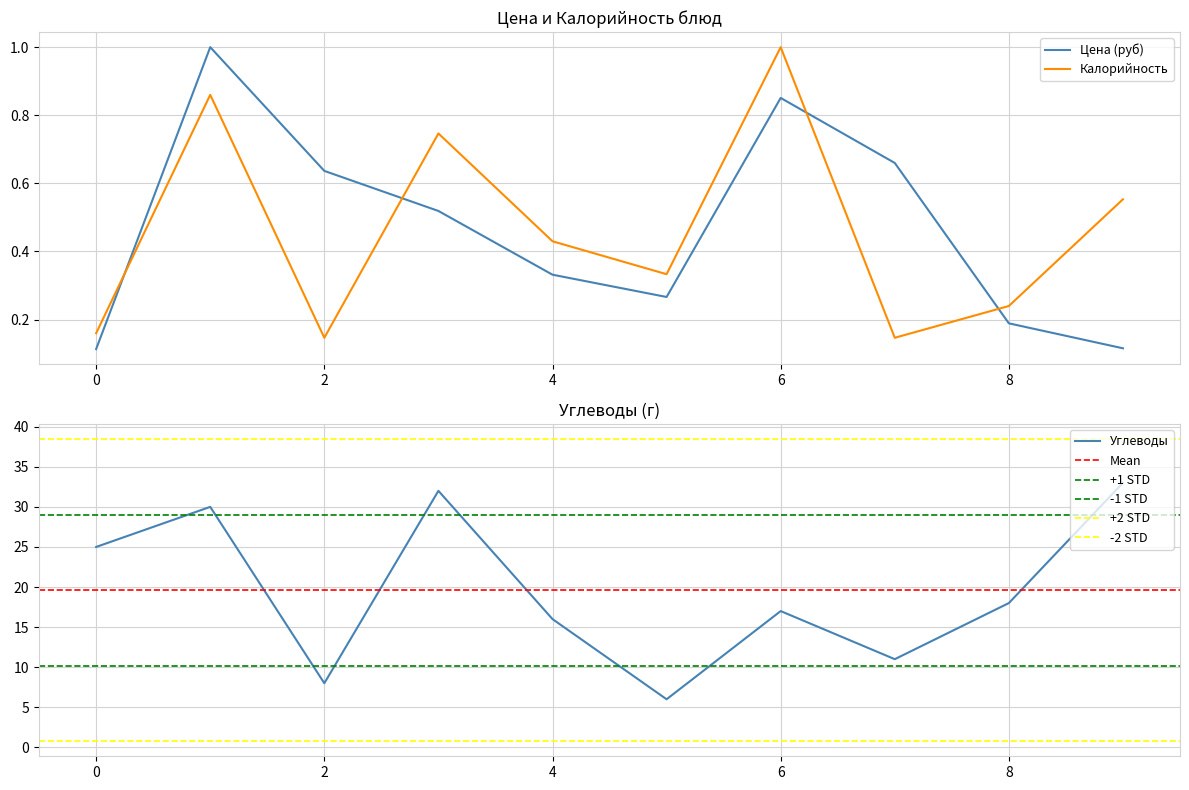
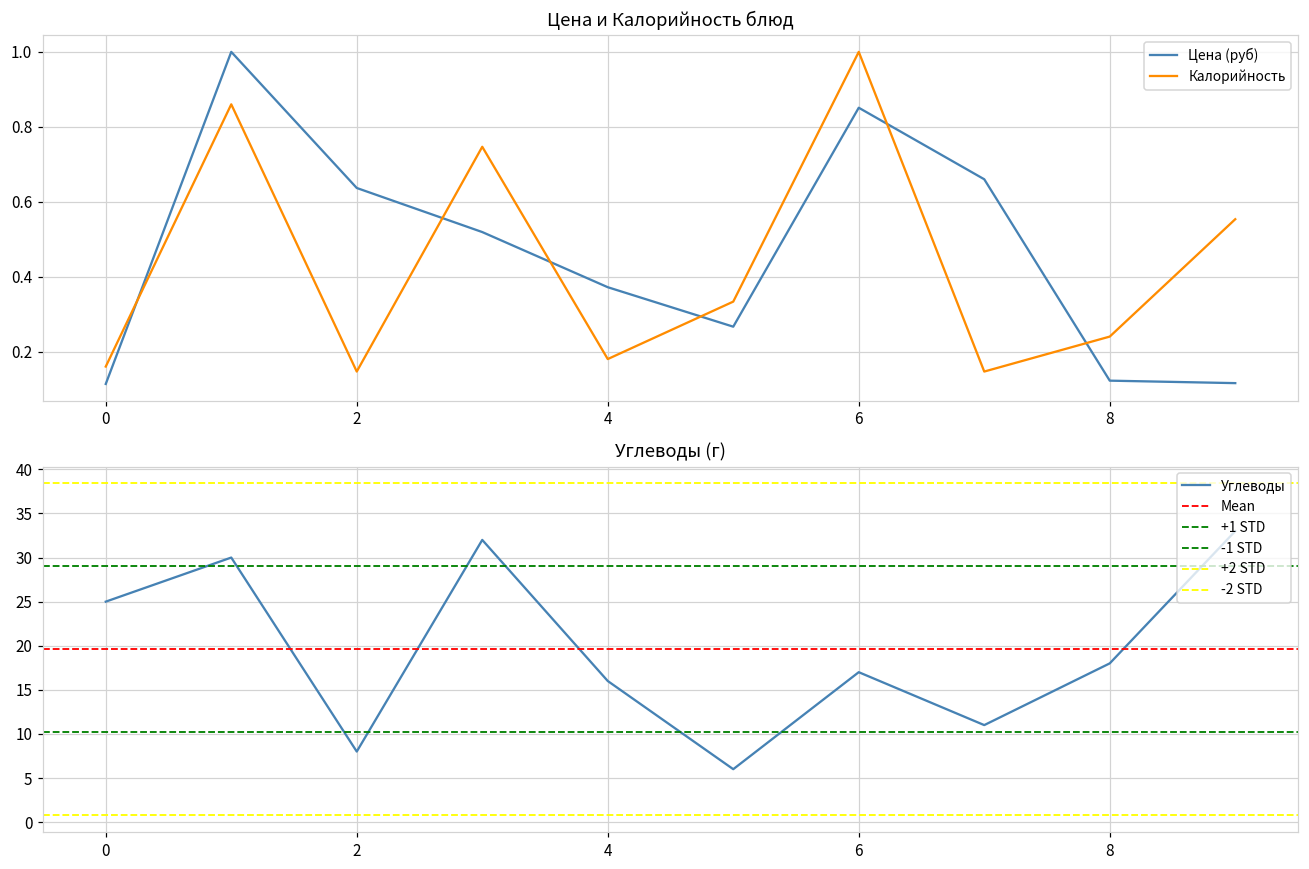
Цена и Калорийность блюд, Цена (руб), 4: 0.33 -> 0.37
Цена и Калорийность блюд, Калорийность, 4: 0.43 -> 0.18
Цена и Калорийность блюд, Цена (руб), 8: 0.19 -> 0.12
